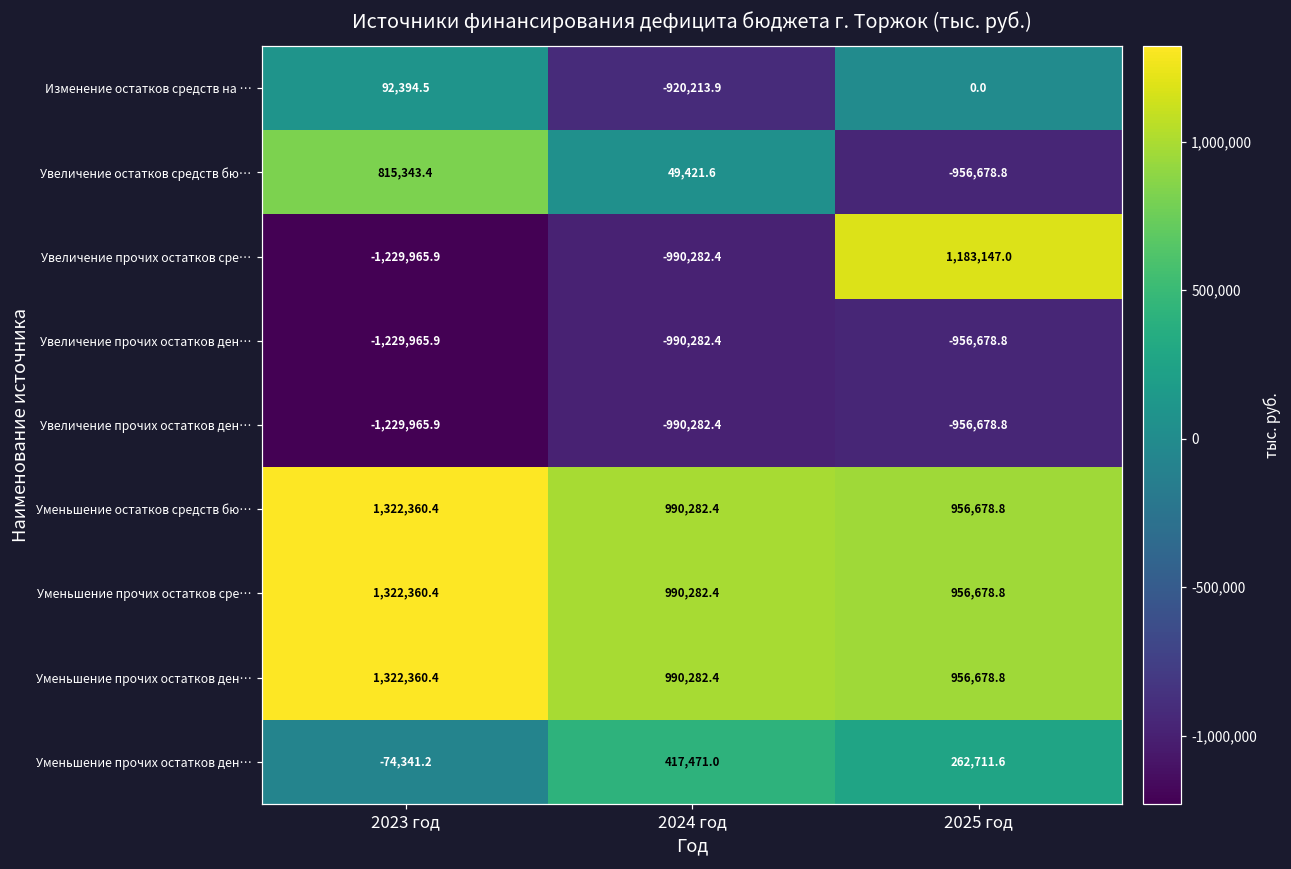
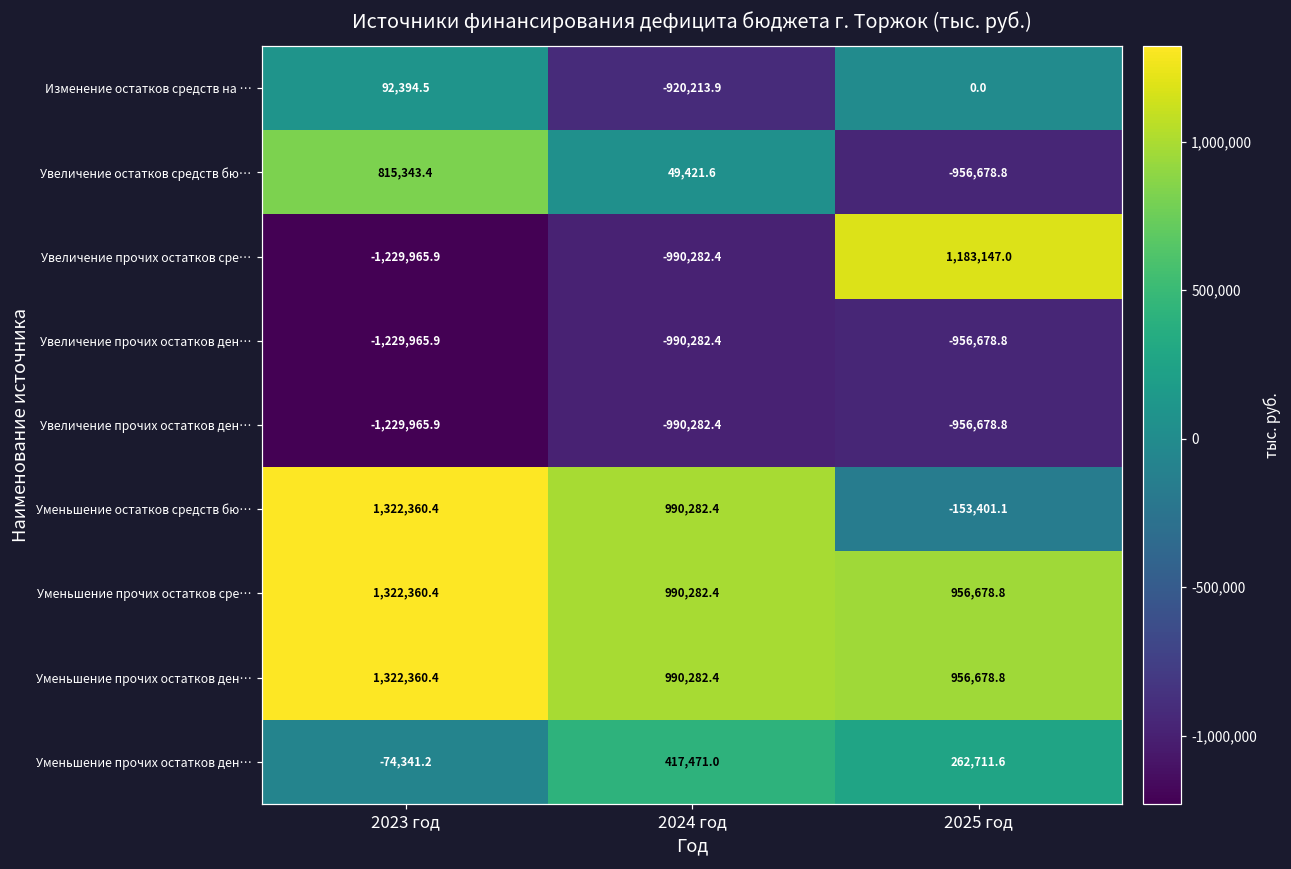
Уменьшение остатков средств бю…, 2025 год: 956,678.8 -> -153,401.1
